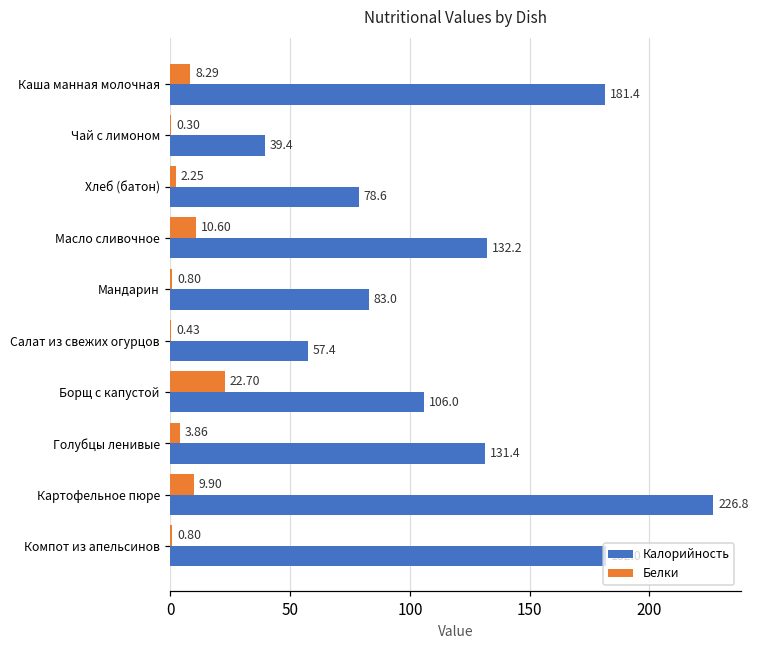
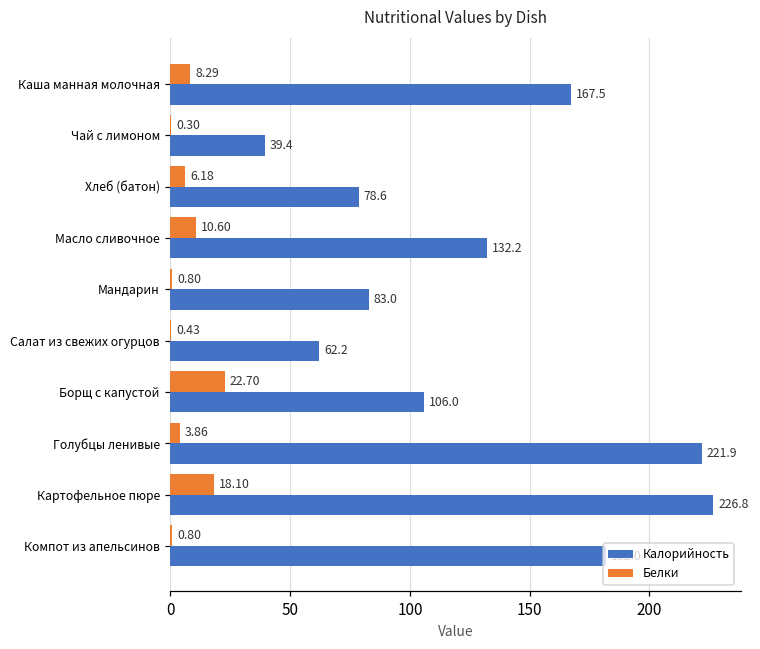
Калорийность, Каша манная молочная: 181.4 -> 167.5
Белки, Хлеб (батон): 2.25 -> 6.18
Калорийность, Салат из свежих огурцов: 57.4 -> 62.2
Калорийность, Голубцы ленивые: 131.4 -> 221.9
Белки, Картофельное пюре: 9.90 -> 18.10
